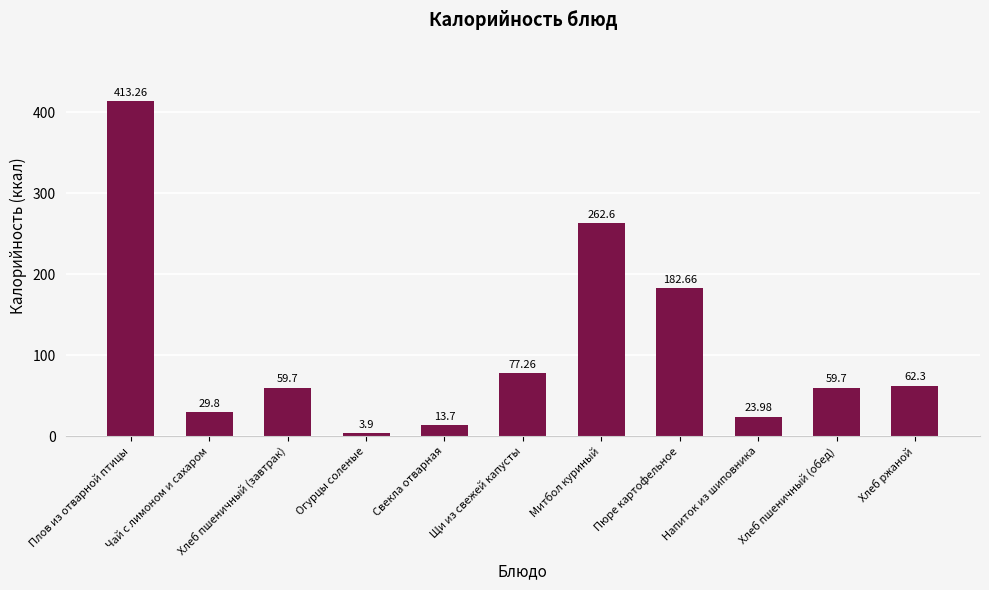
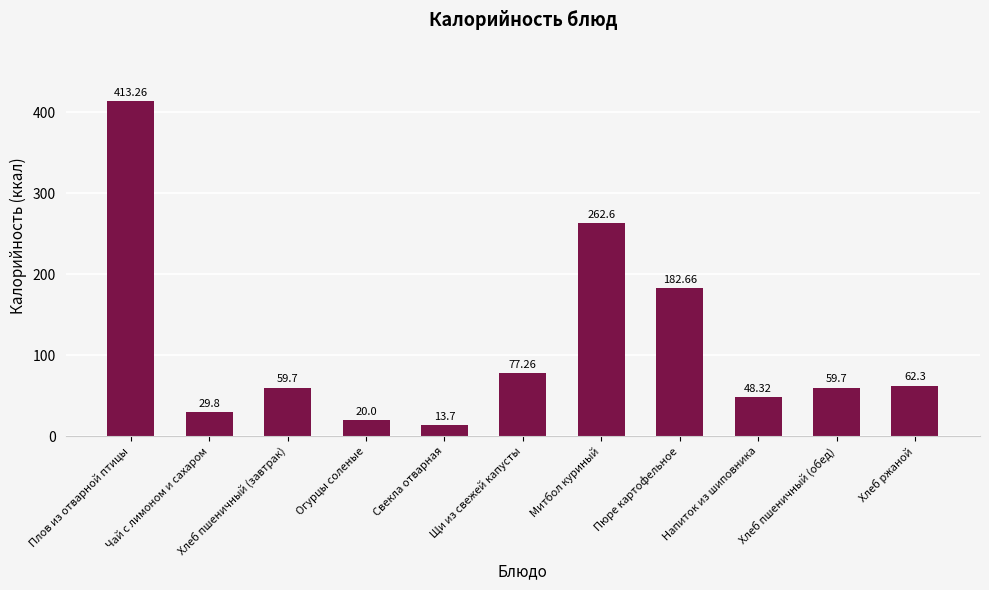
Огурцы соленые: 3.9 -> 20.0
Напиток из шиповника: 23.98 -> 48.32
